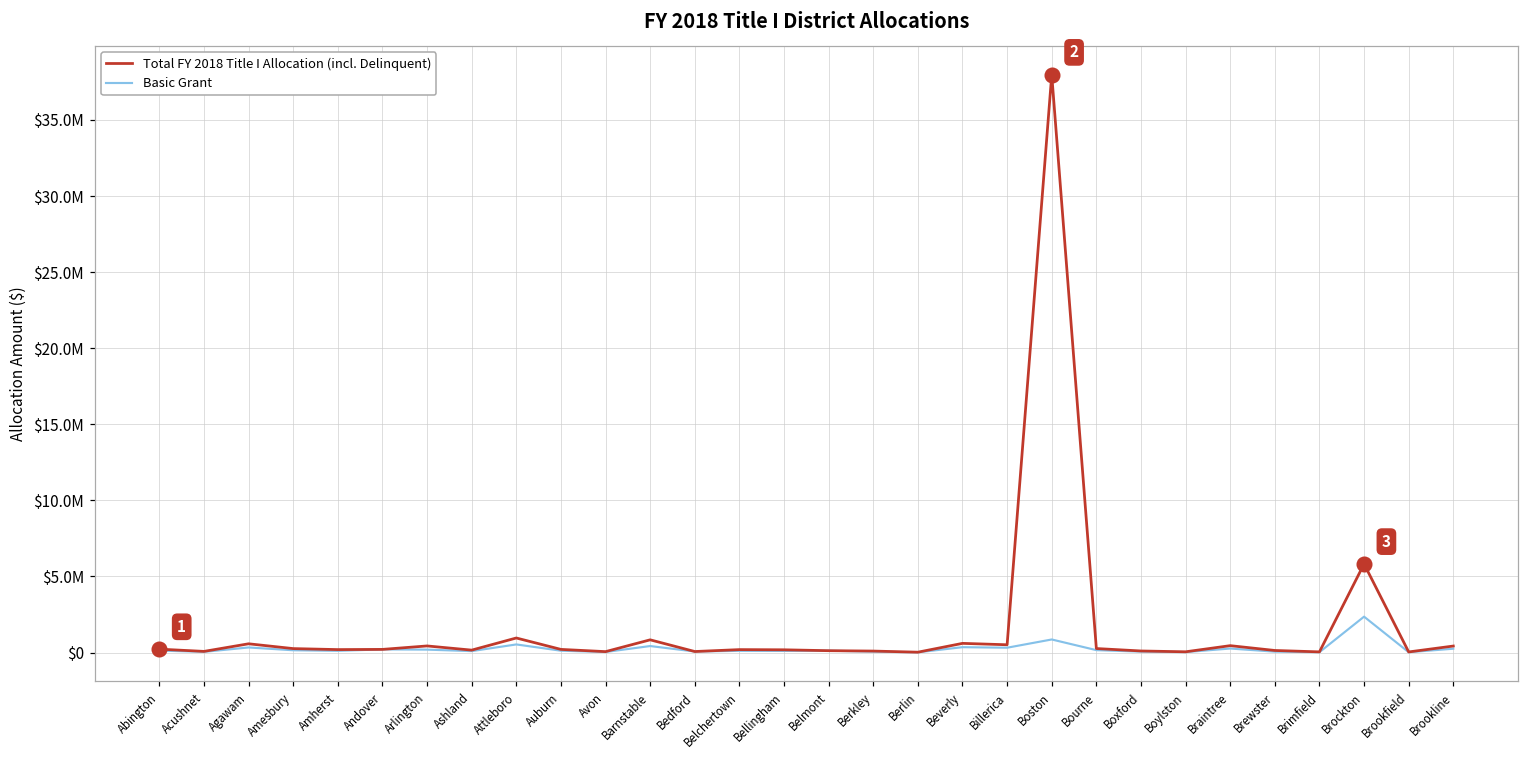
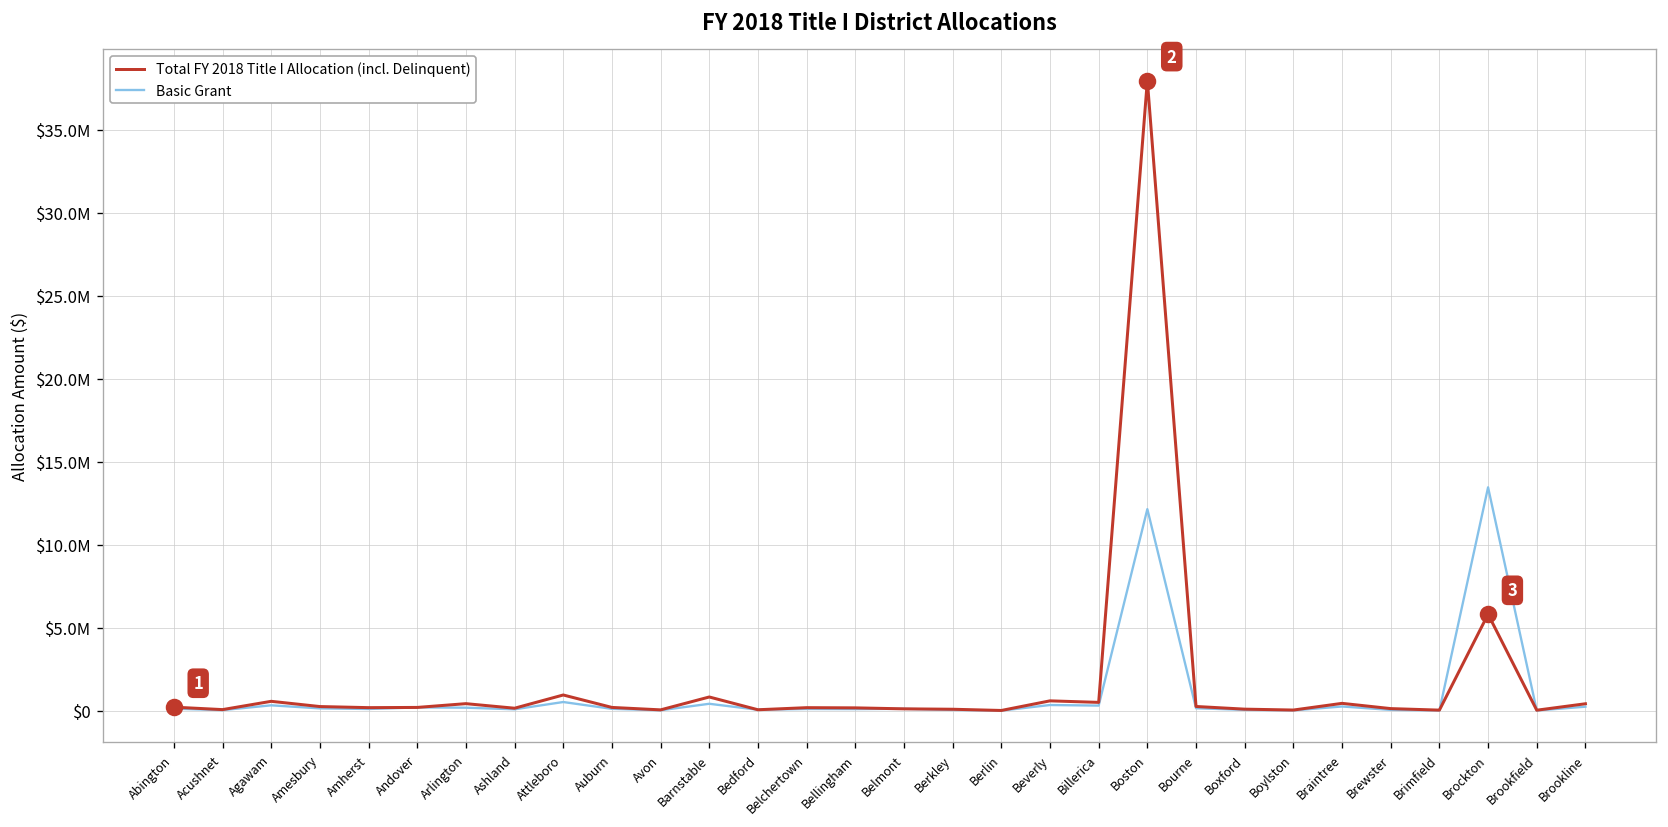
Basic Grant, Boston: $900000 -> $12200000
Basic Grant, Brockton: $2400000 -> $13500000
